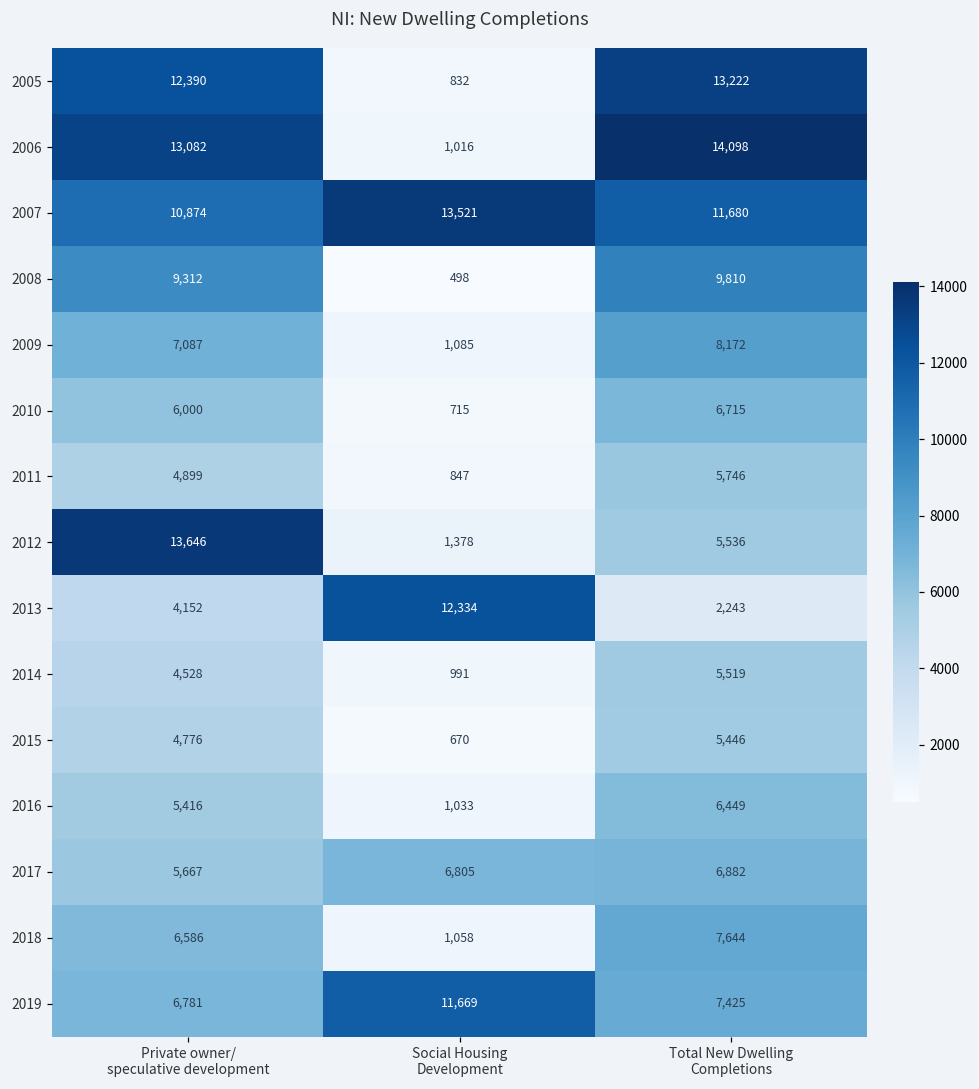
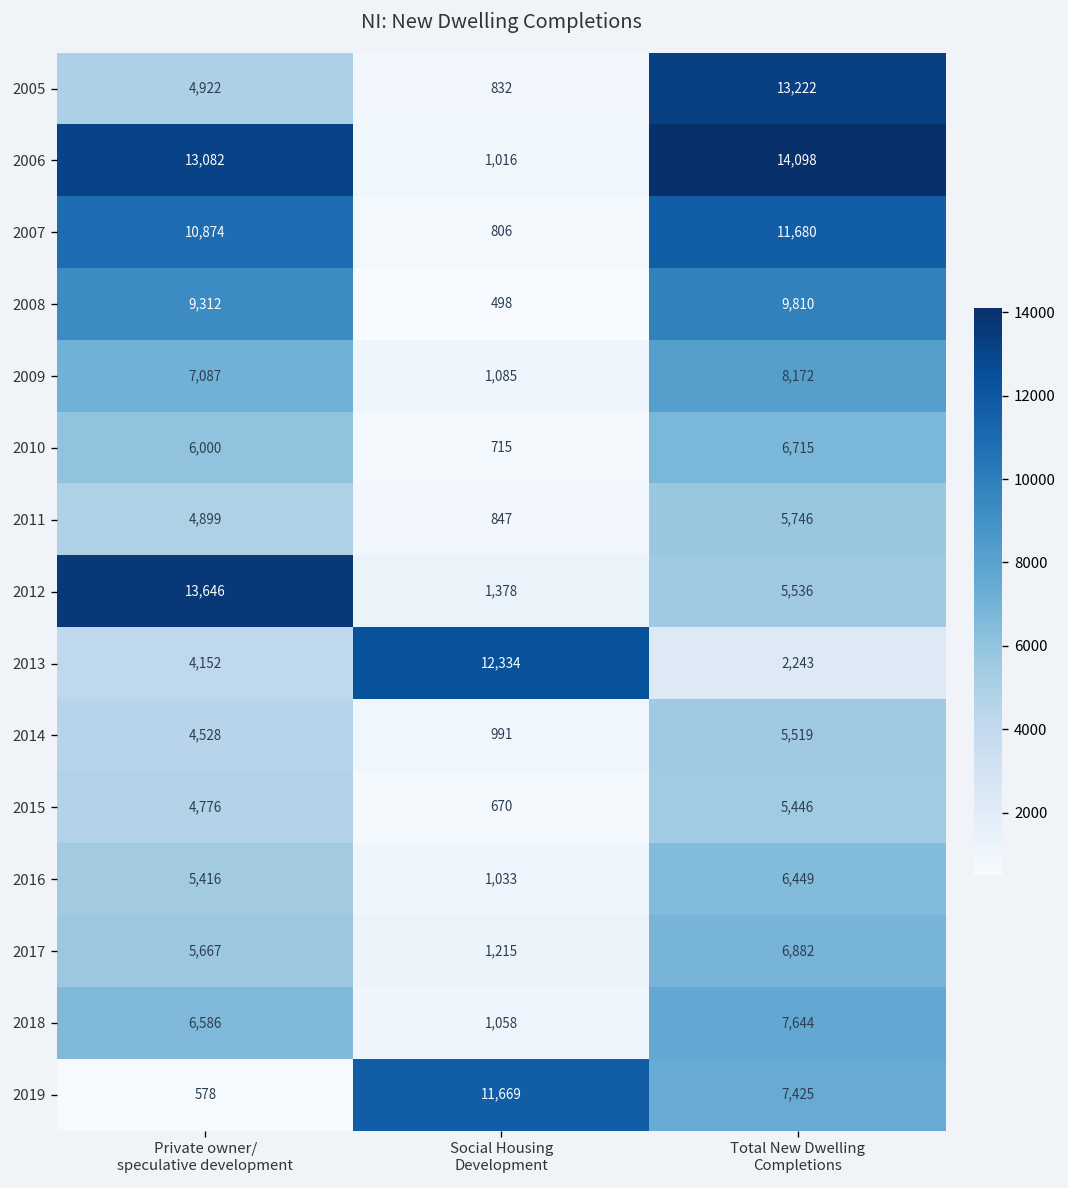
2005, Private owner/ speculative development: 12,390 -> 4,922
2007, Social Housing Development: 13,521 -> 806
2017, Social Housing Development: 6,805 -> 1,215
2019, Private owner/ speculative development: 6,781 -> 578
